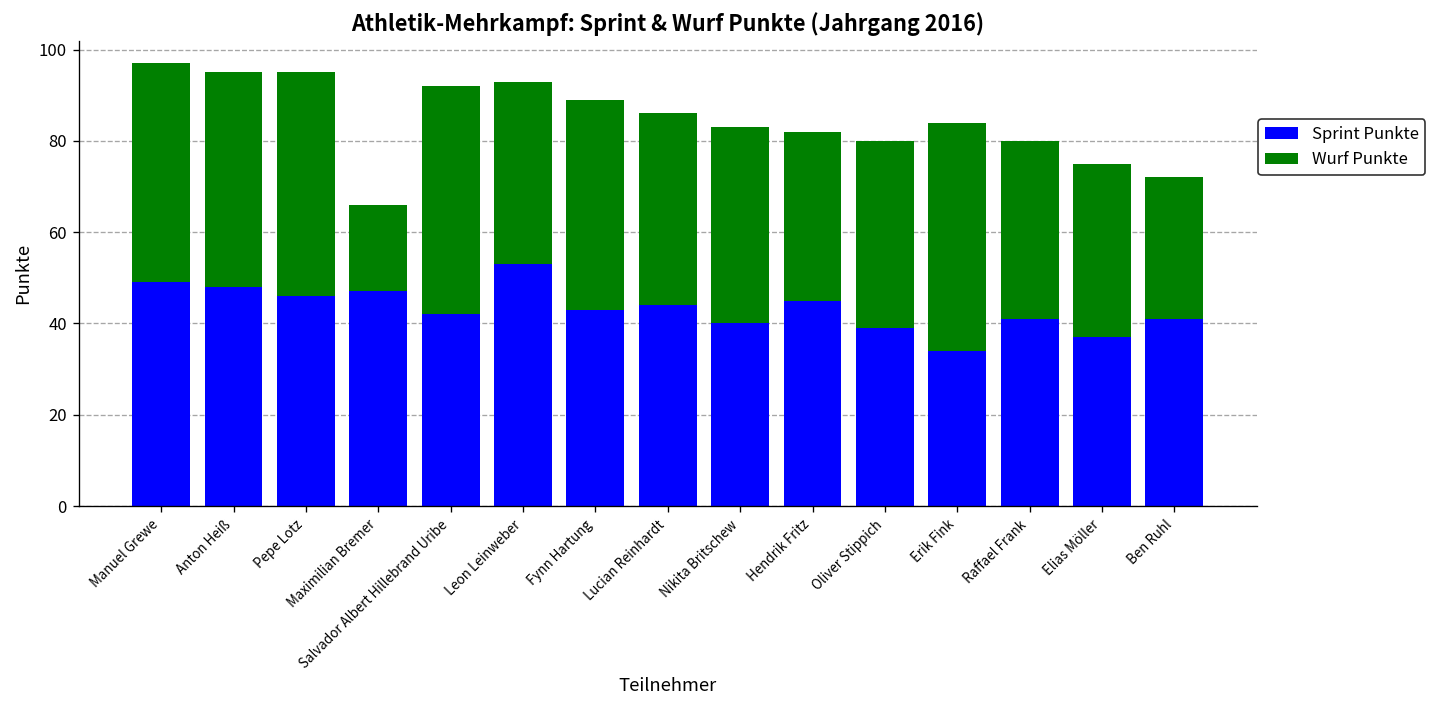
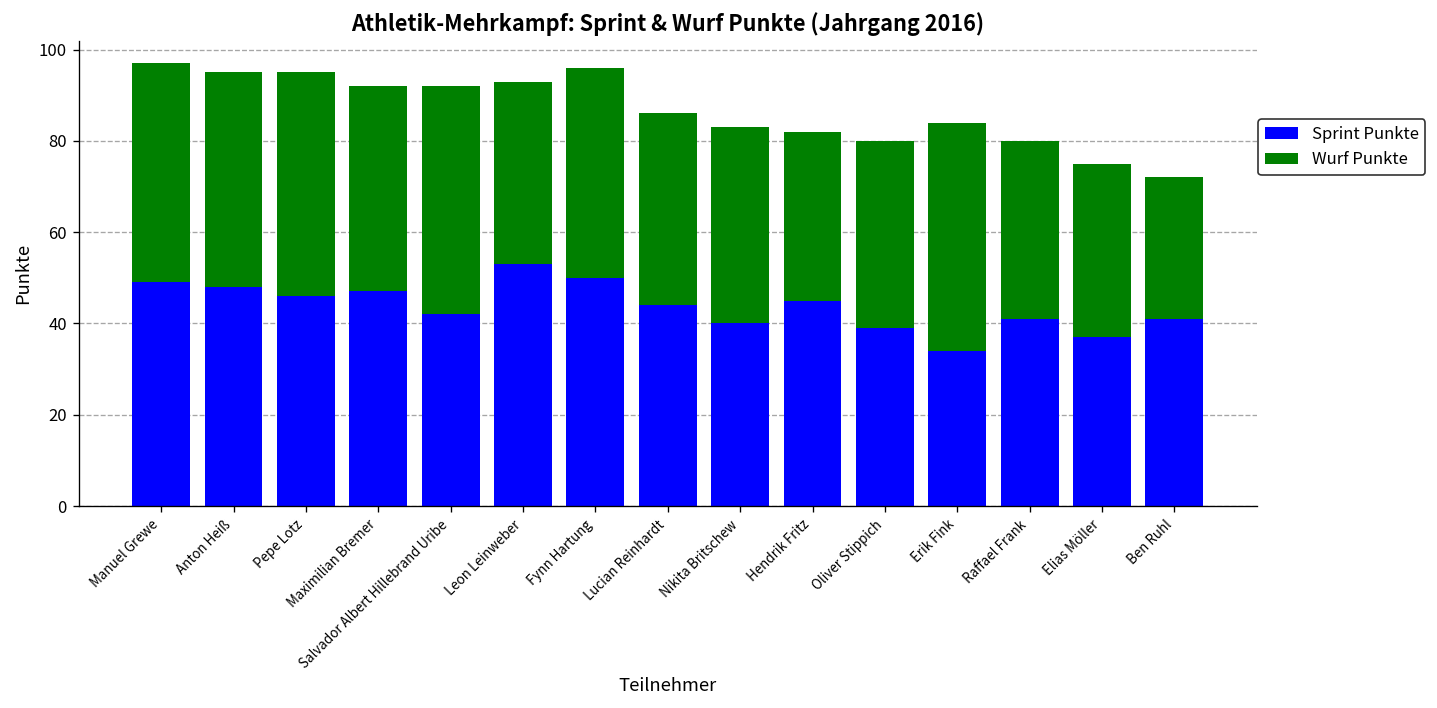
Wurf Punkte, Maximilian Bremer: 19 -> 45
Sprint Punkte, Fynn Hartung: 43 -> 50
